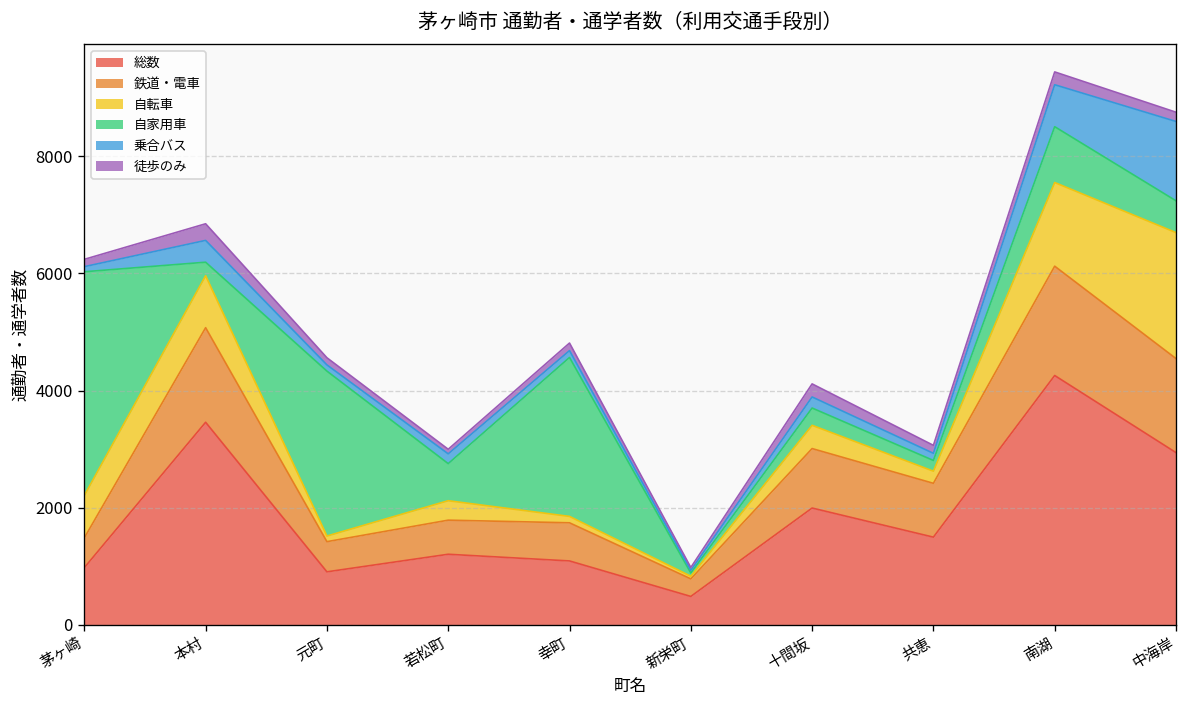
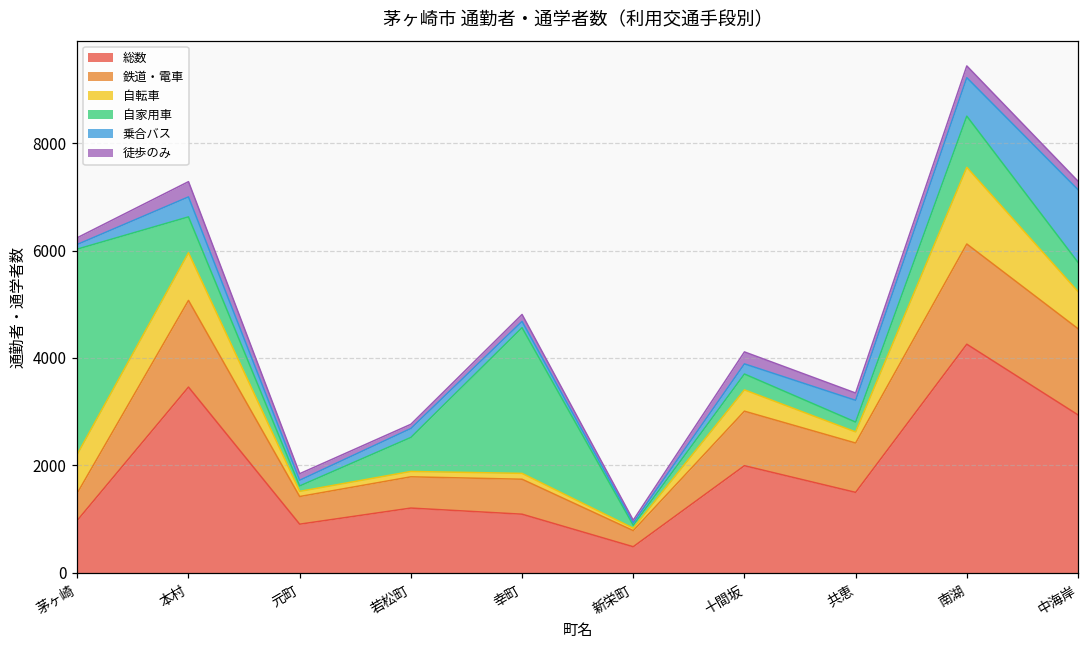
自家用車, 本村: 200 -> 700
自家用車, 元町: 2800 -> 100
自転車, 若松町: 300 -> 100
乗合バス, 共恵: 100 -> 400
自転車, 中海岸: 2200 -> 700
